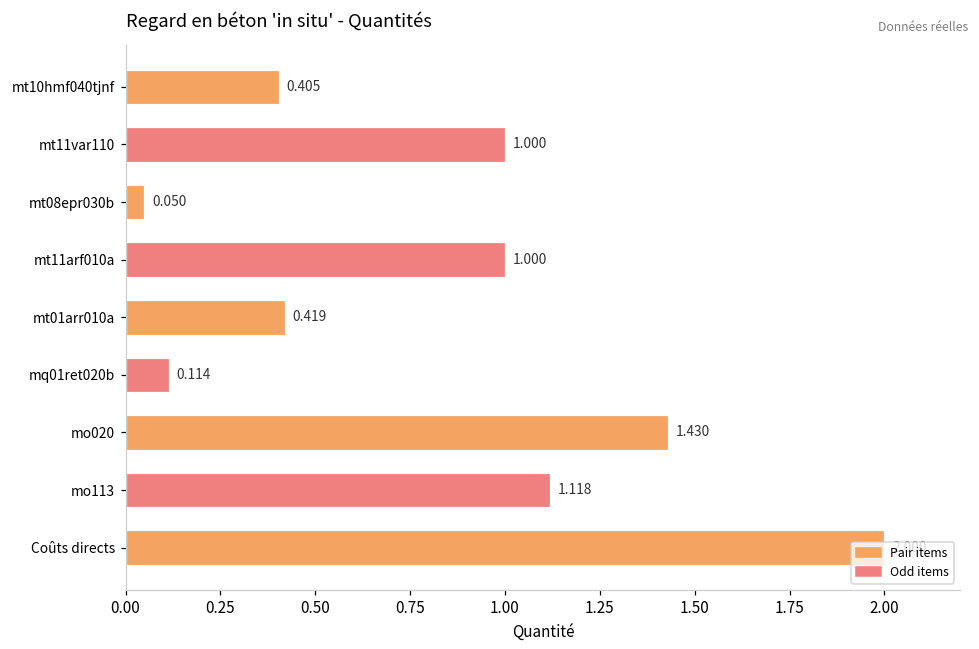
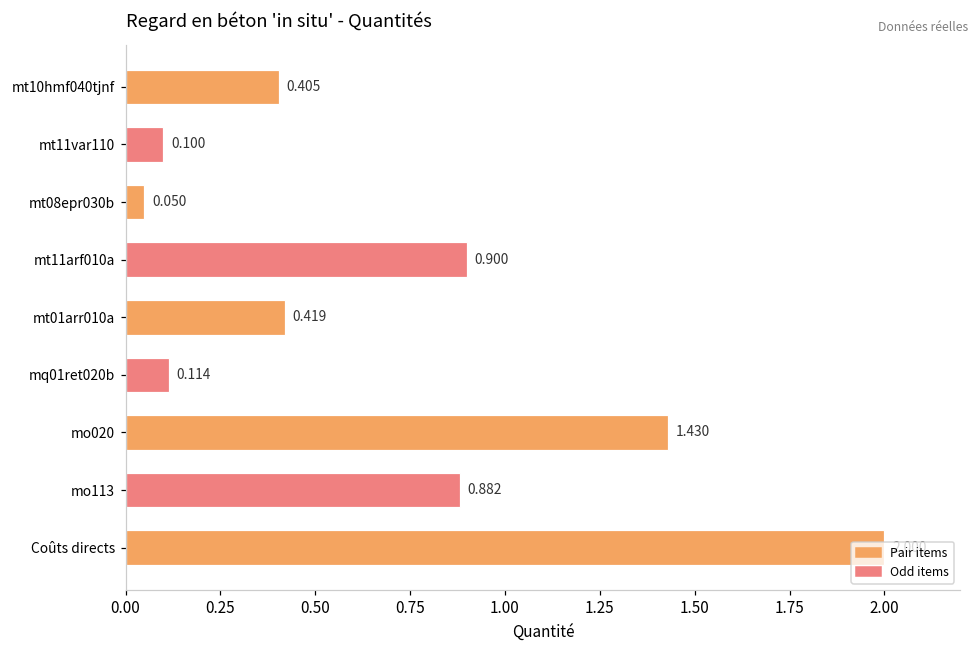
mt11var110: 1.000 -> 0.100
mt11arf010a: 1.000 -> 0.900
mo113: 1.118 -> 0.882
